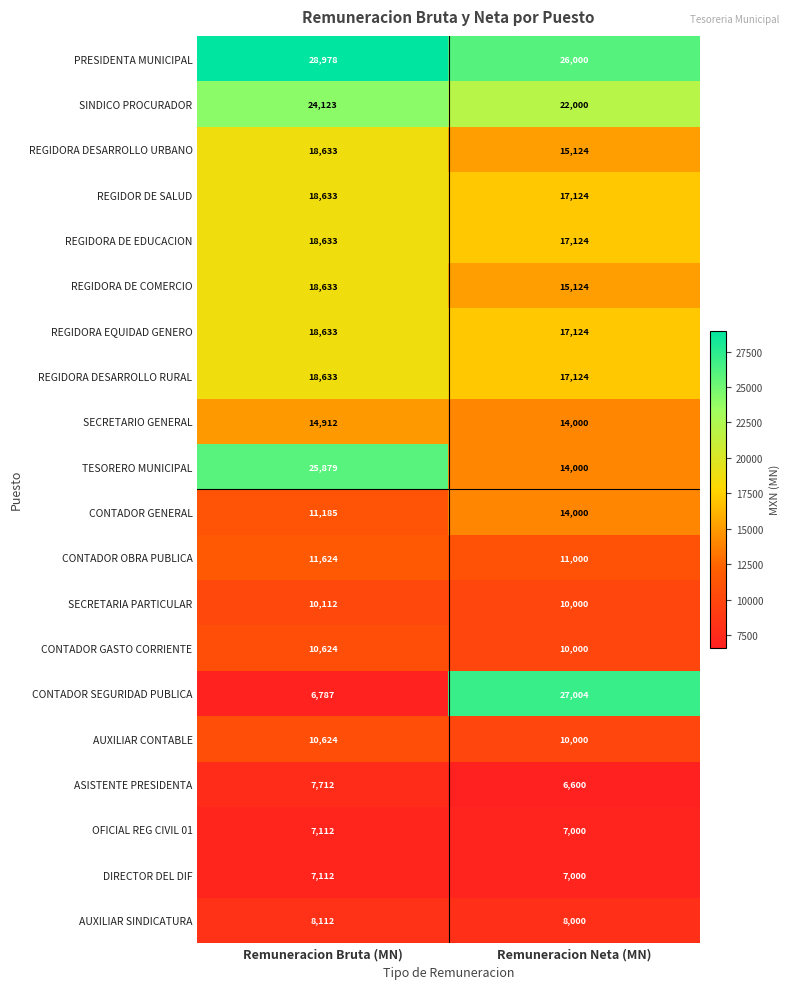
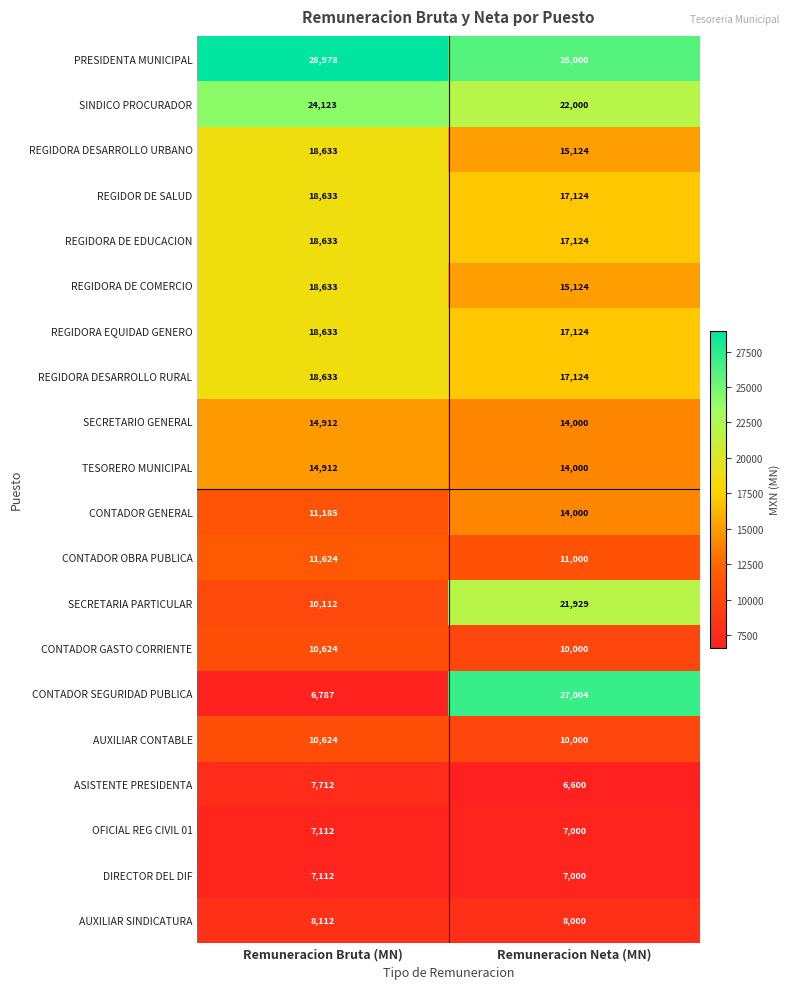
TESORERO MUNICIPAL, Remuneracion Bruta (MN): 25,879 -> 14,912
SECRETARIA PARTICULAR, Remuneracion Neta (MN): 10,000 -> 21,929
